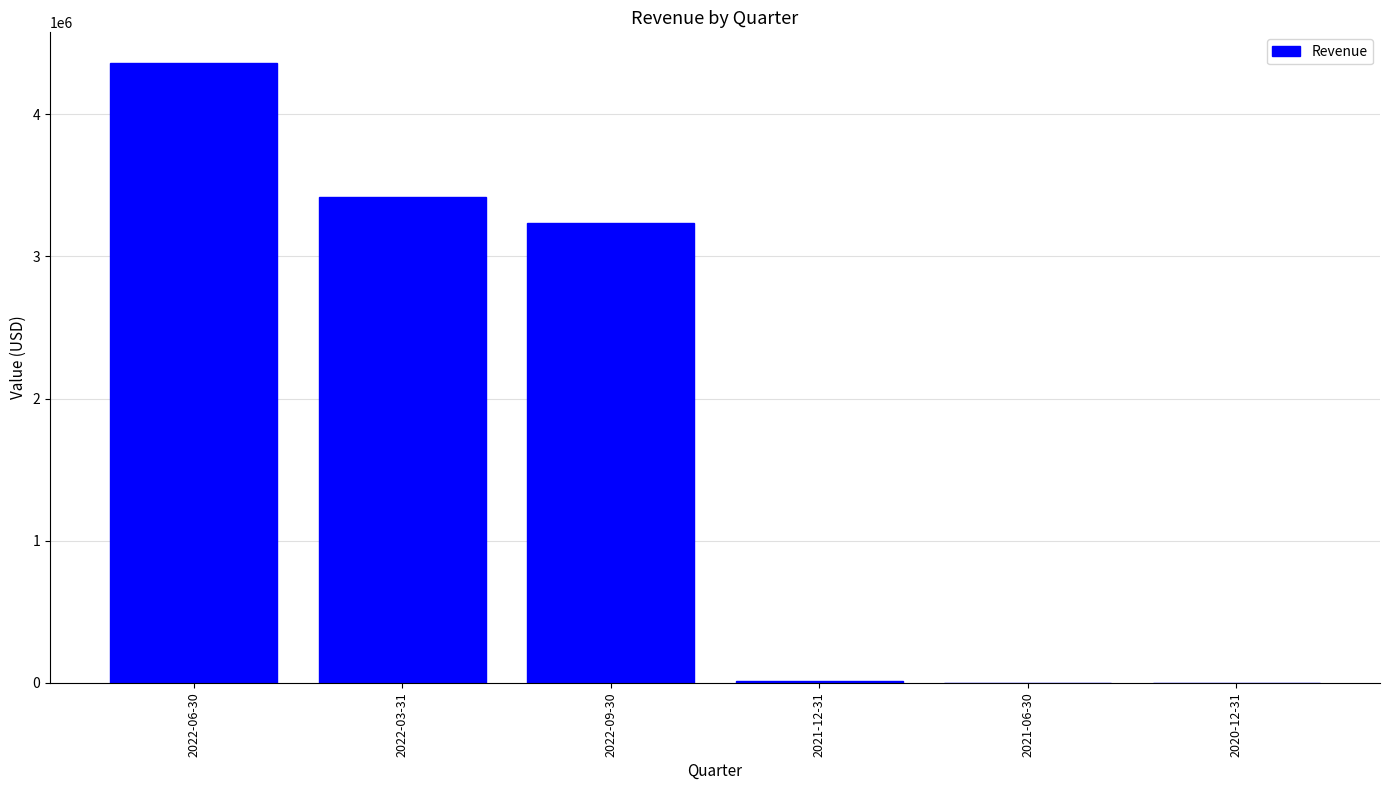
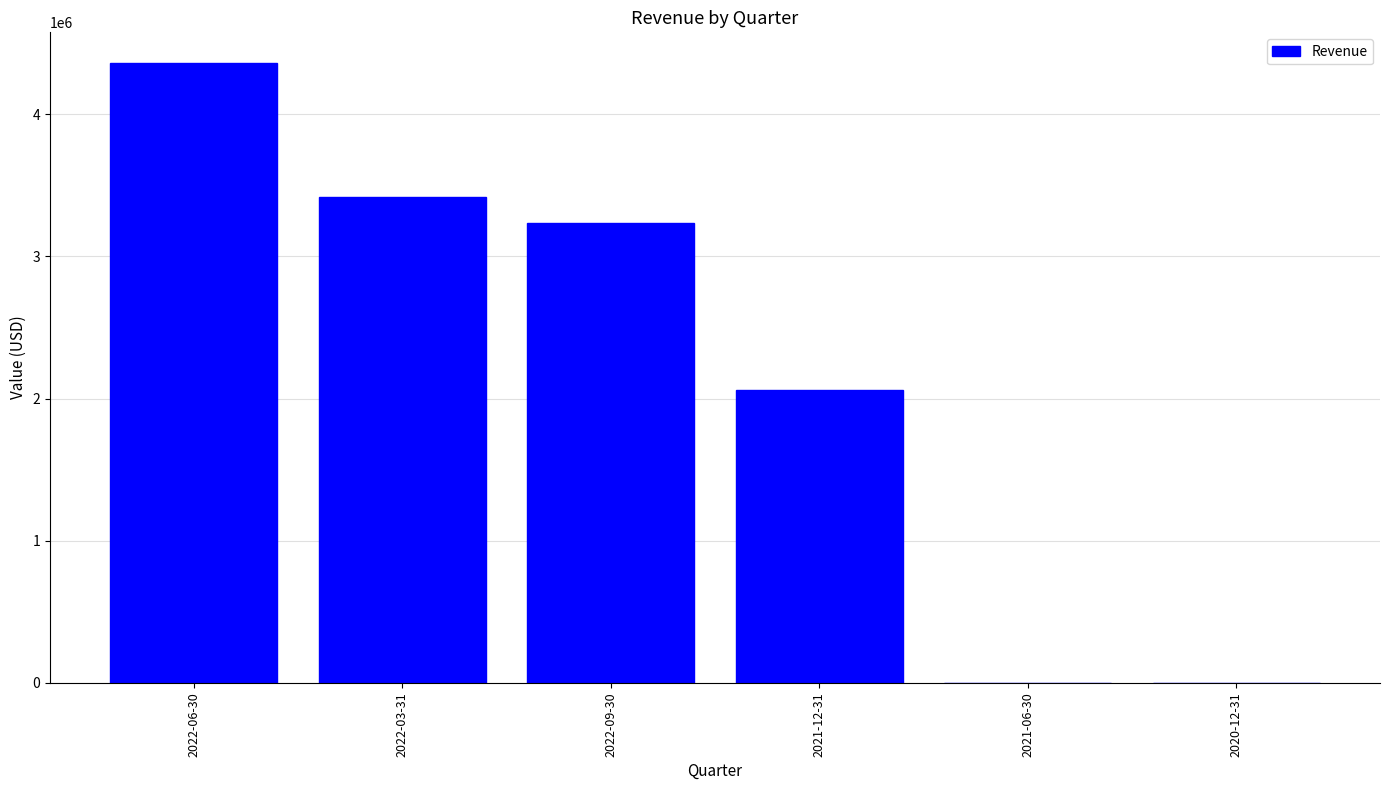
2021-12-31: 10000 -> 2060000
